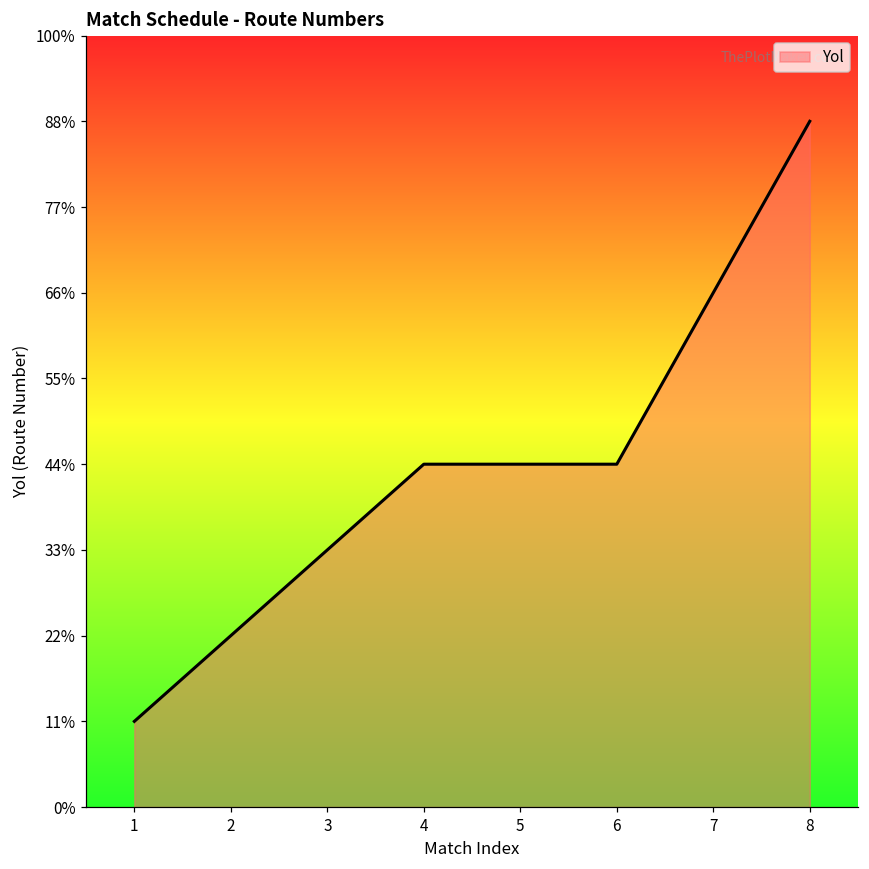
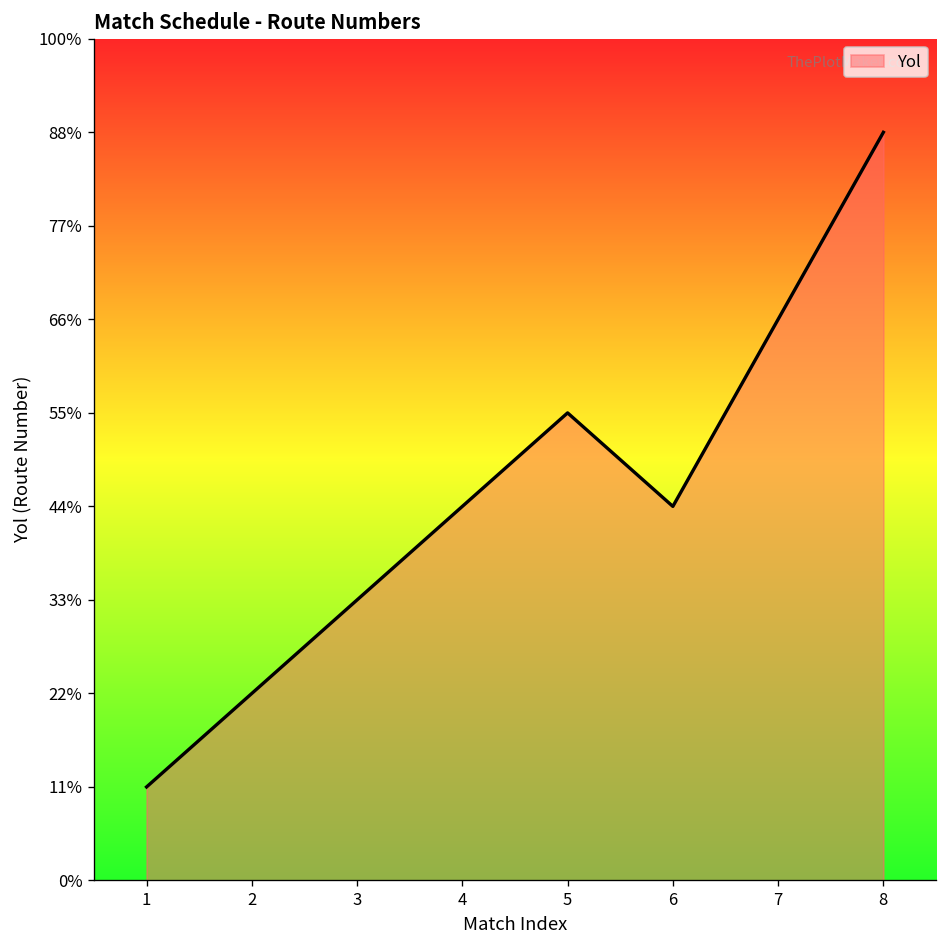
5: 44% -> 56%
